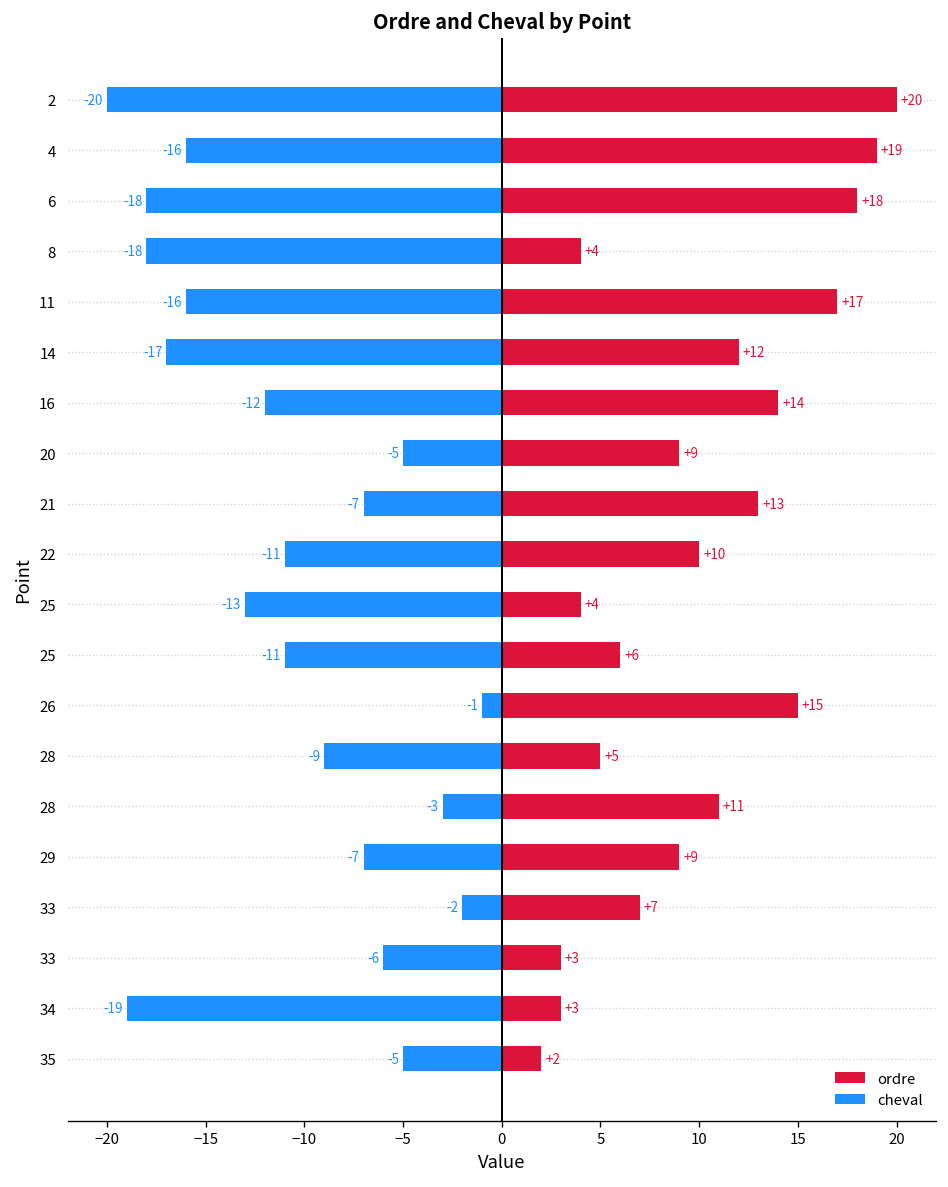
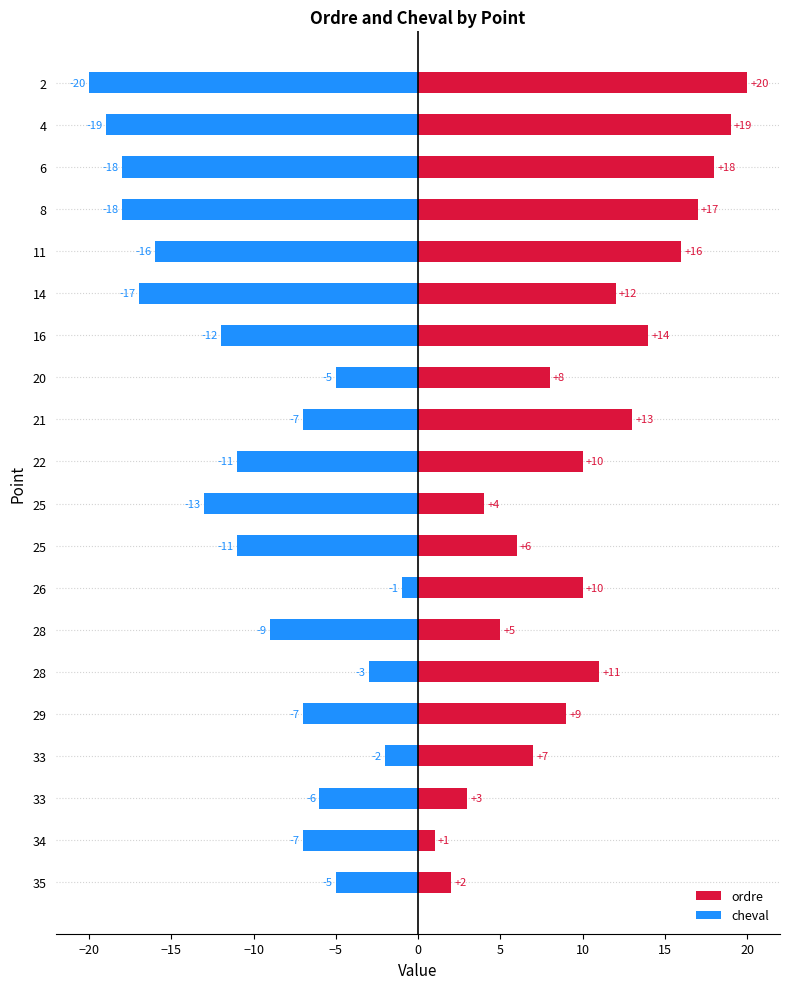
cheval, 4: -16 -> -19
ordre, 8: +4 -> +17
ordre, 11: +17 -> +16
ordre, 20: +9 -> +8
ordre, 26: +15 -> +10
ordre, 34: +3 -> +1
cheval, 34: -19 -> -7
